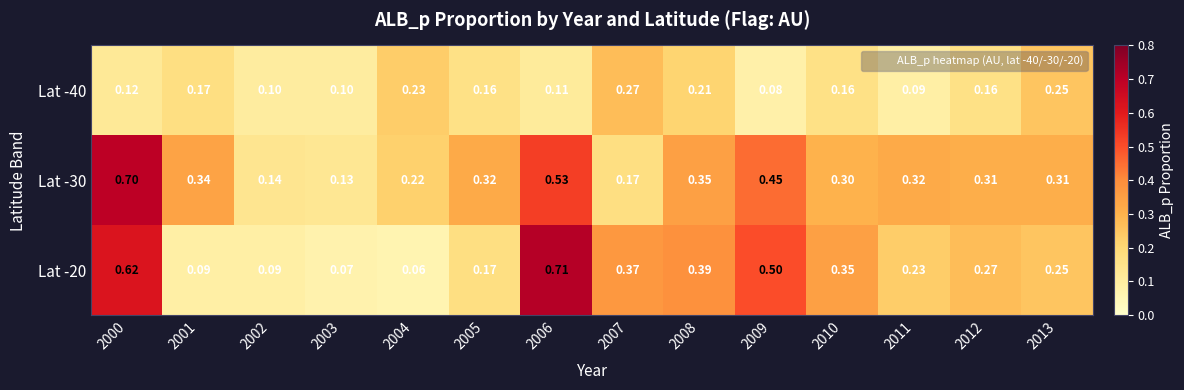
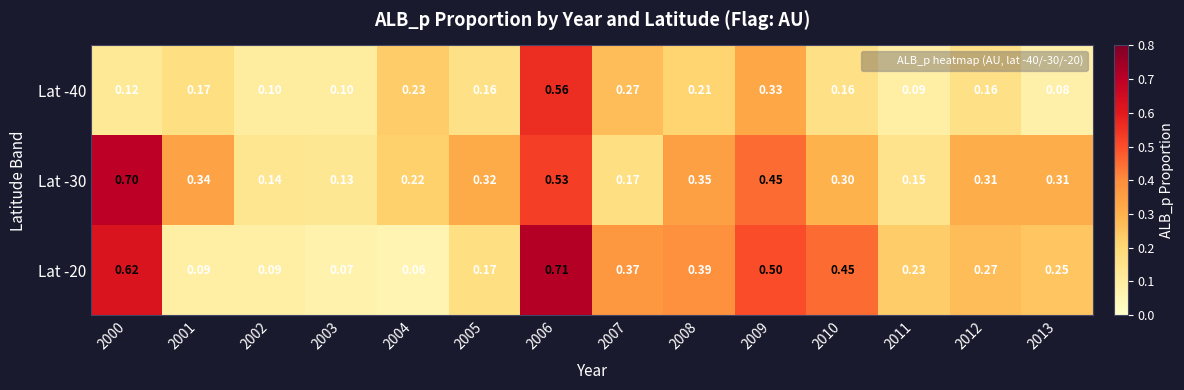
Lat -40, 2006: 0.11 -> 0.56
Lat -40, 2009: 0.08 -> 0.33
Lat -40, 2013: 0.25 -> 0.08
Lat -30, 2011: 0.32 -> 0.15
Lat -20, 2010: 0.35 -> 0.45
